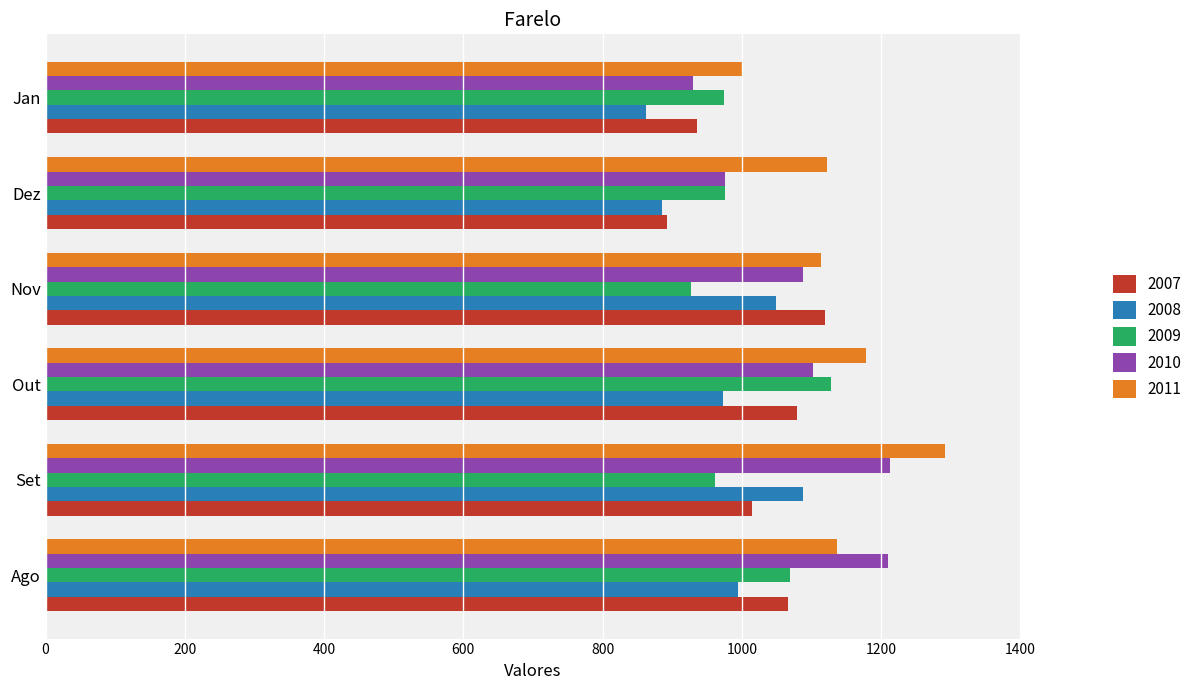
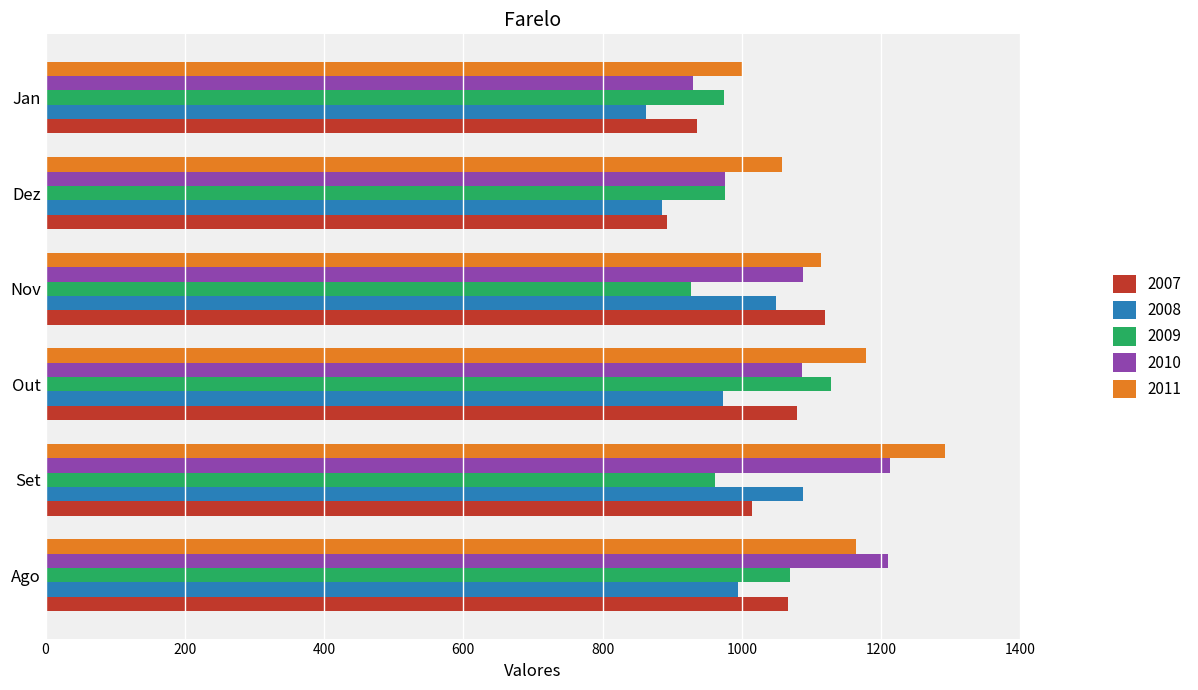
2011, Dez: 1120 -> 1060
2010, Out: 1100 -> 1090
2011, Ago: 1140 -> 1160
